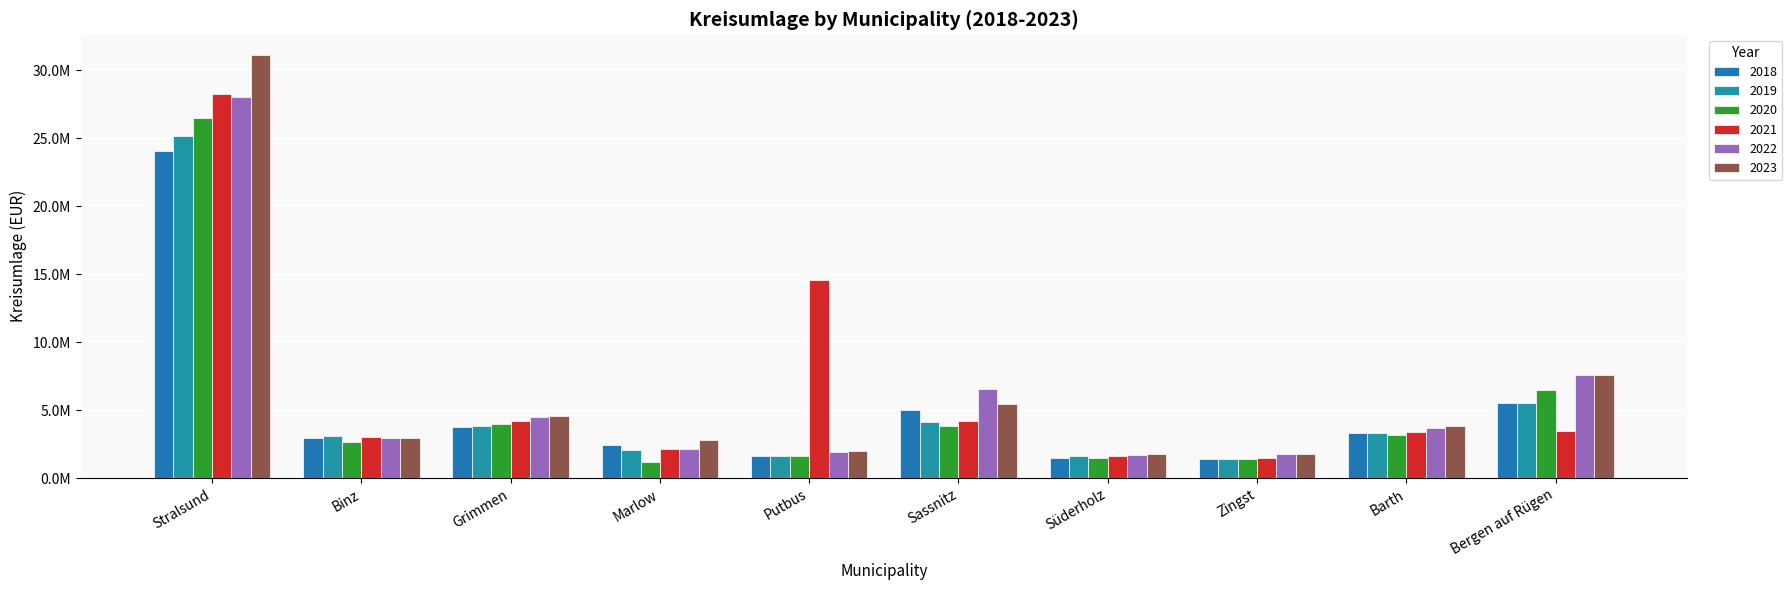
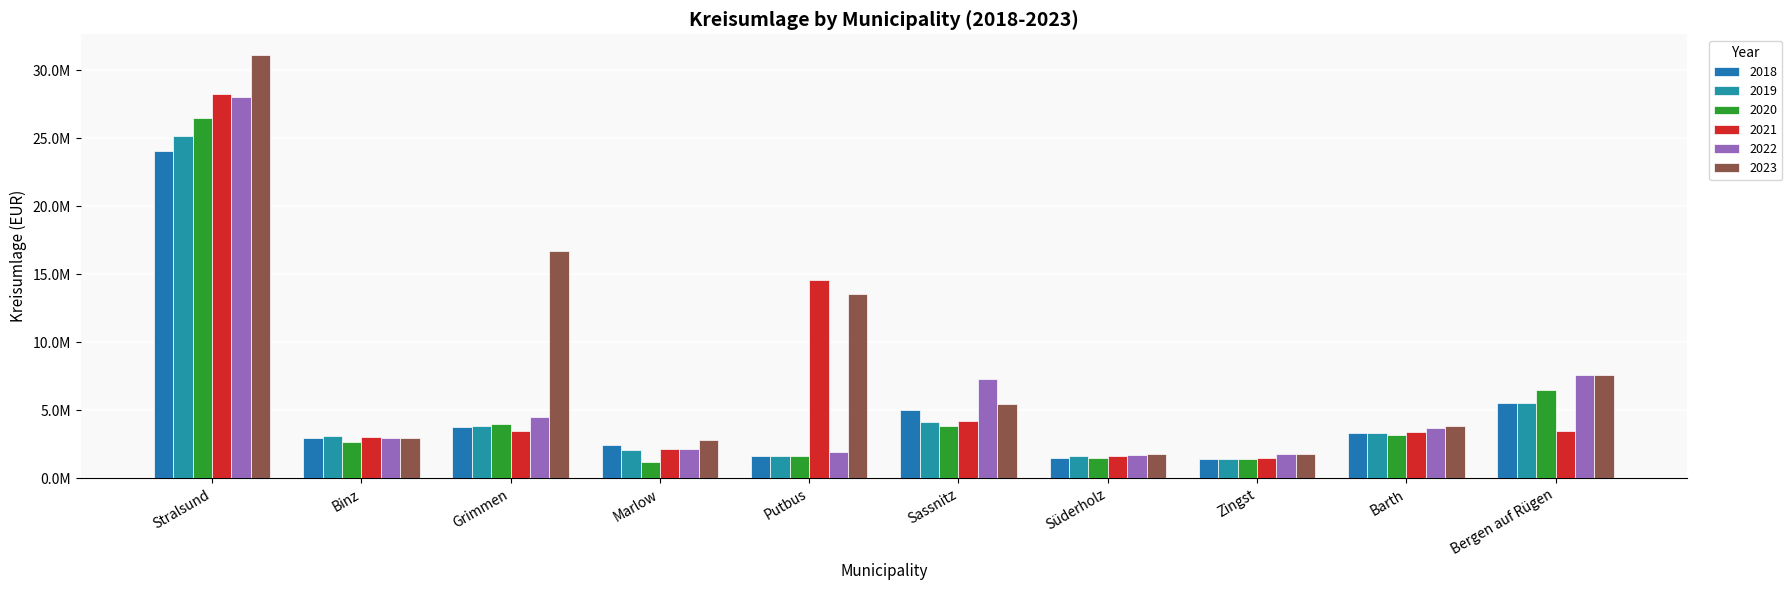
2021, Grimmen: 4200000 -> 3500000
2023, Grimmen: 4600000 -> 16700000
2023, Putbus: 2000000 -> 13600000
2022, Sassnitz: 6600000 -> 7300000
